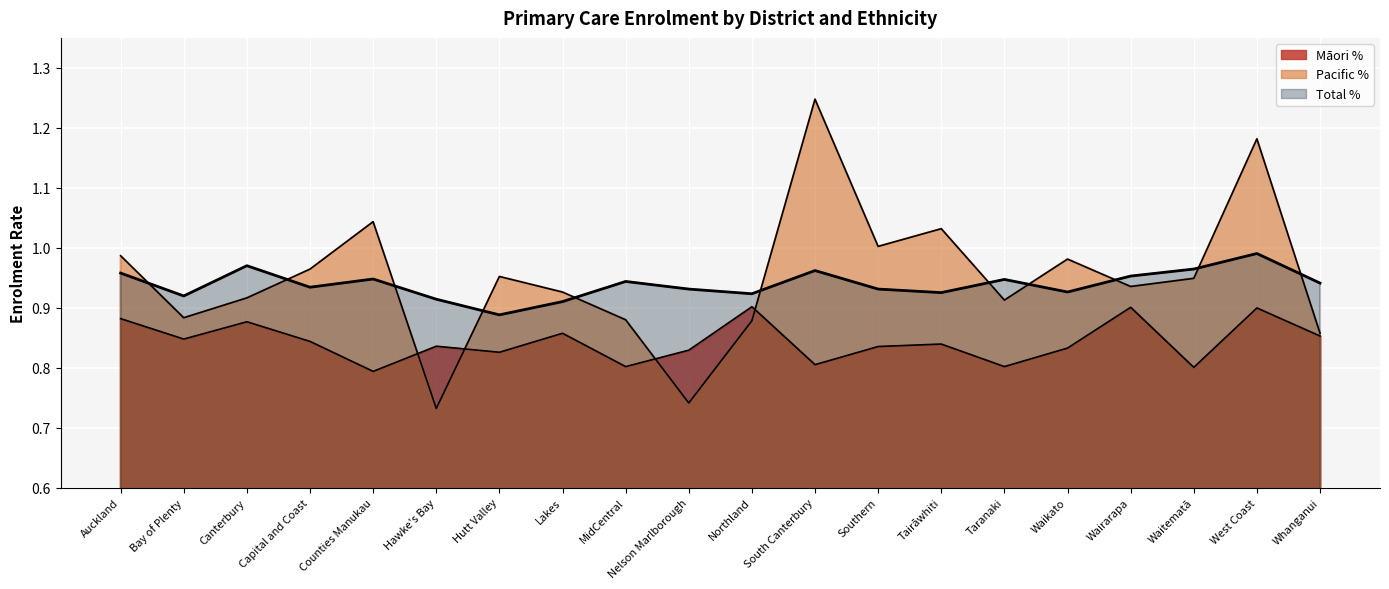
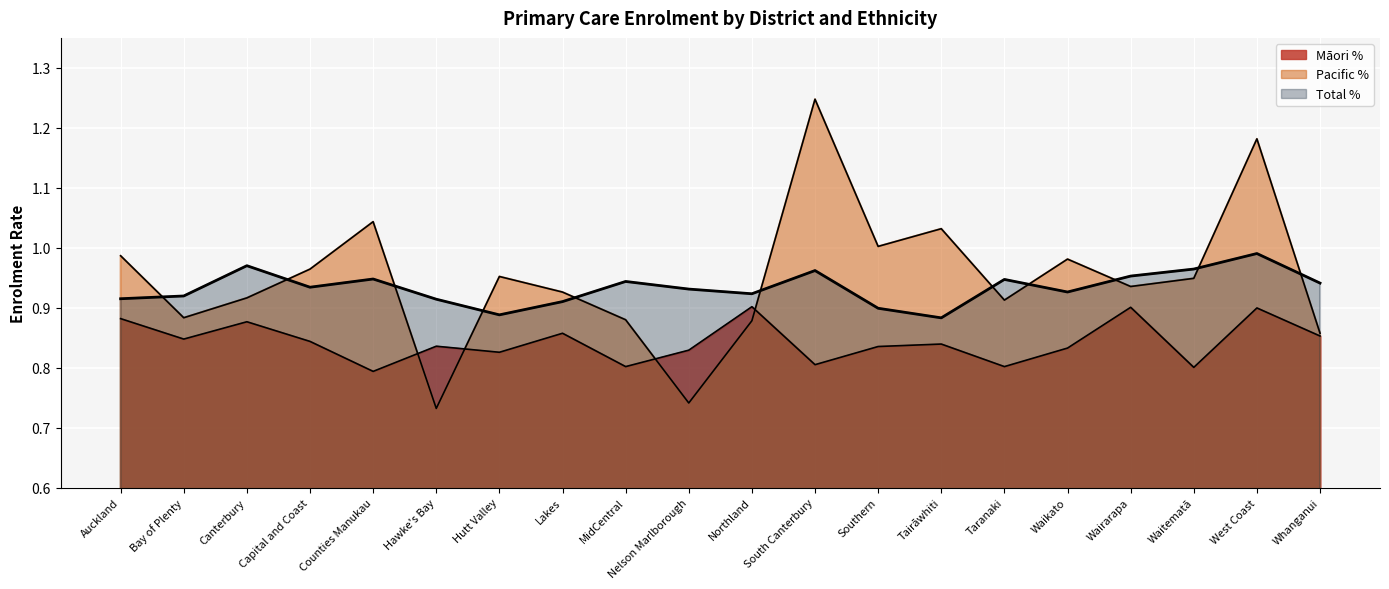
Total %, Auckland: 0.96 -> 0.91
Total %, Southern: 0.93 -> 0.90
Total %, Tairāwhiti: 0.93 -> 0.88
